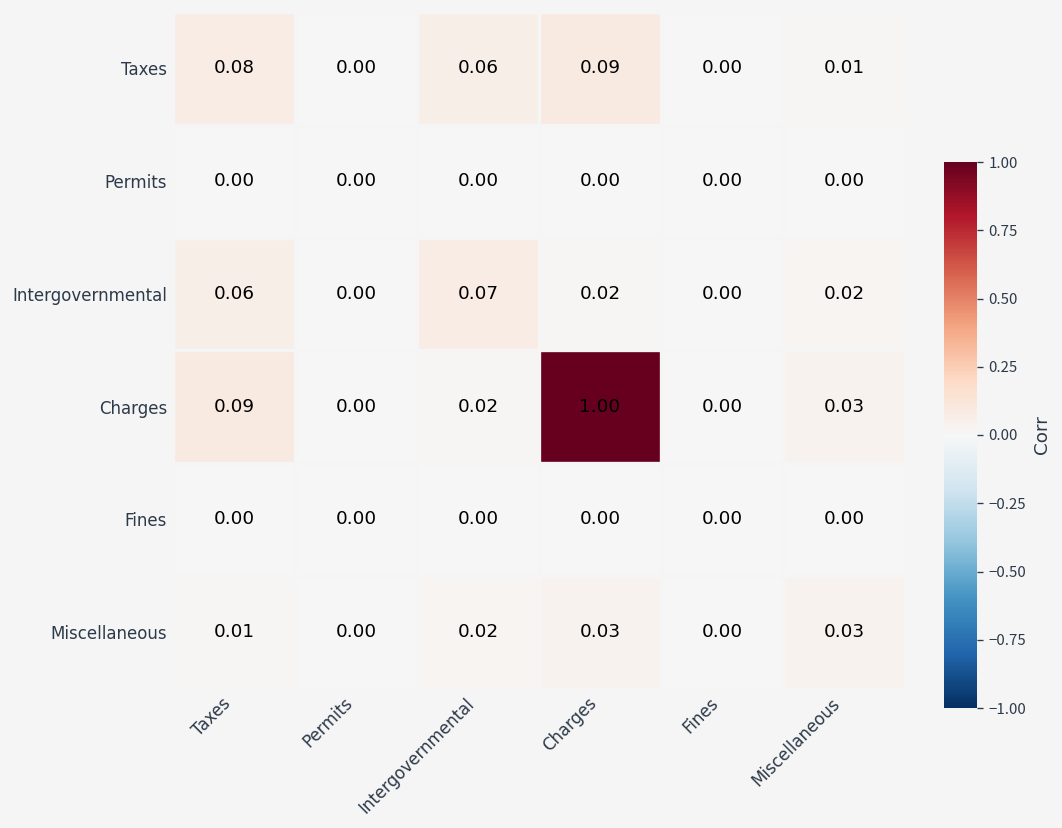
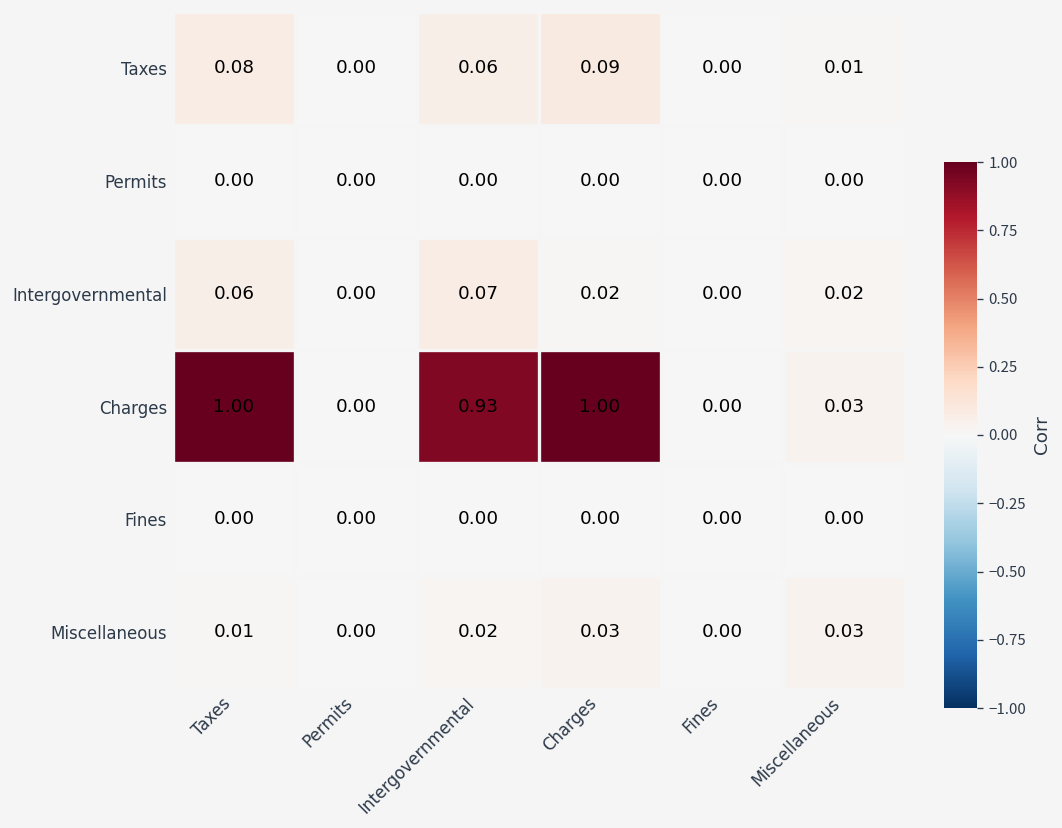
Charges, Taxes: 0.09 -> 1.00
Charges, Intergovernmental: 0.02 -> 0.93
